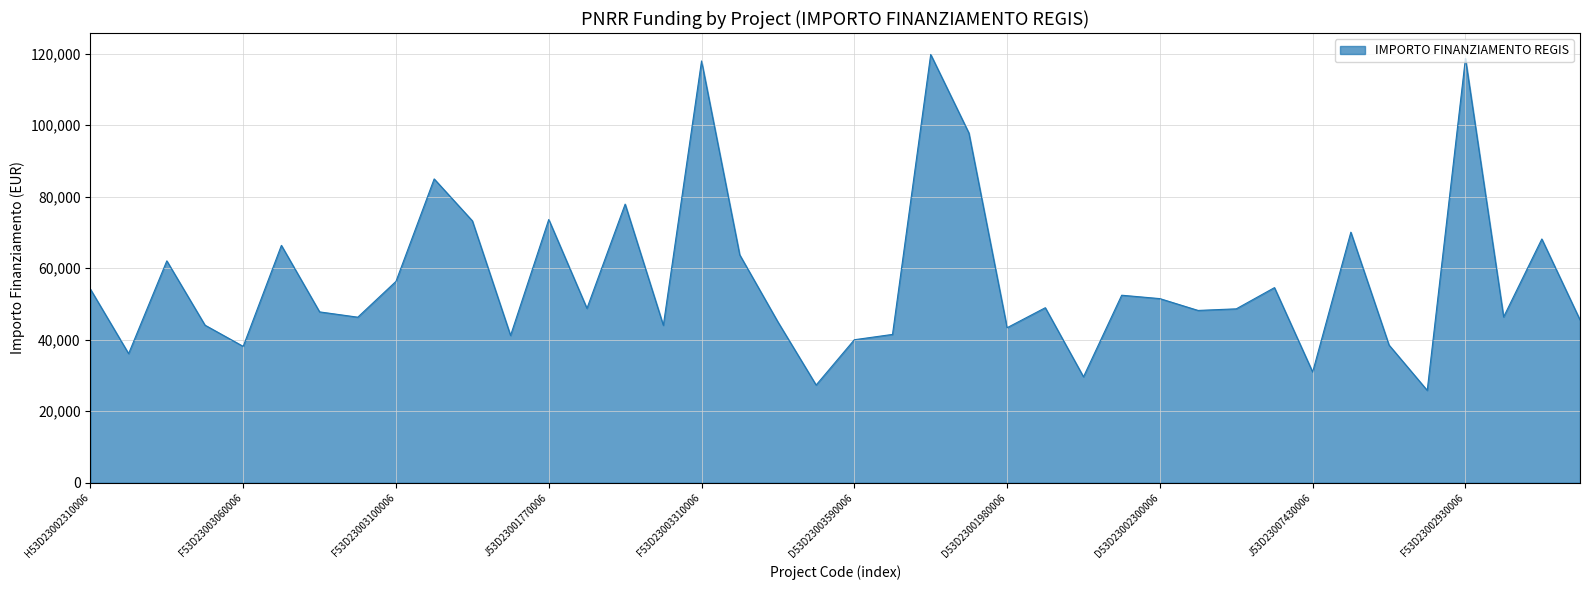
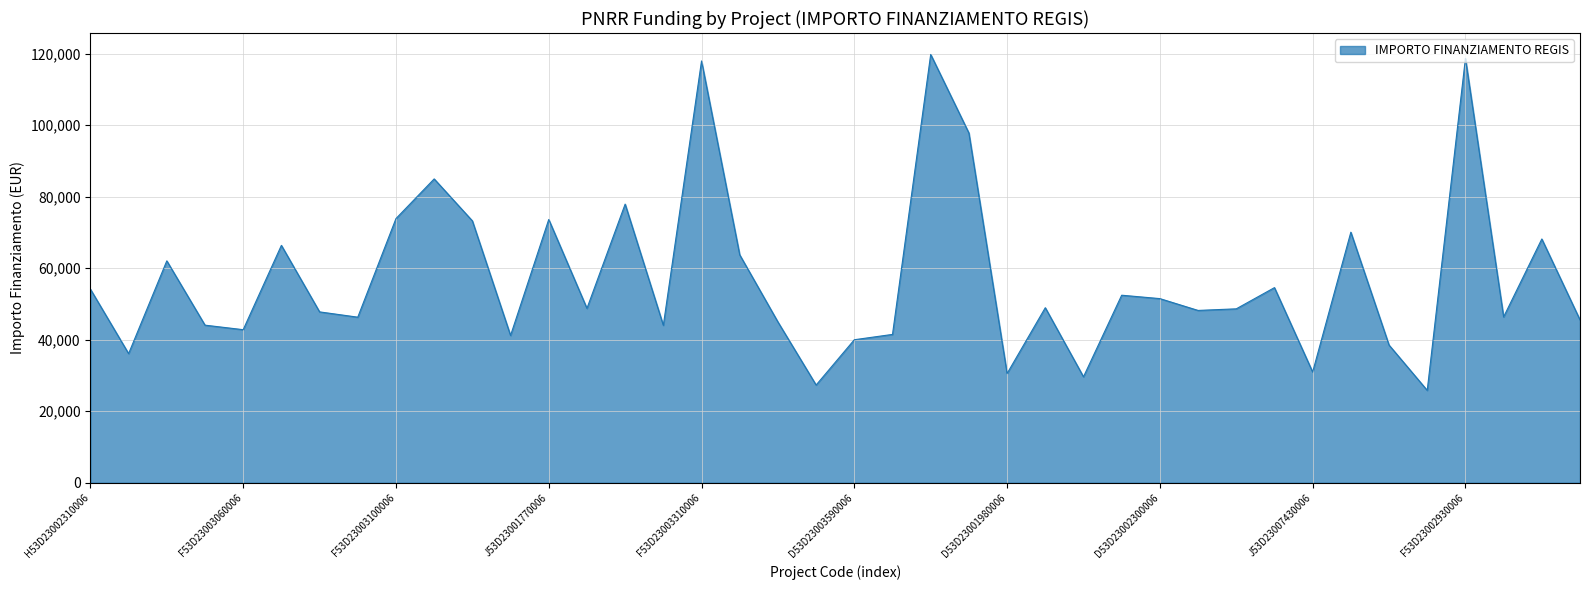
F53D23003060006: 38,000 -> 43,000
F53D23003100006: 56,000 -> 74,000
D53D23001980006: 43,000 -> 31,000
